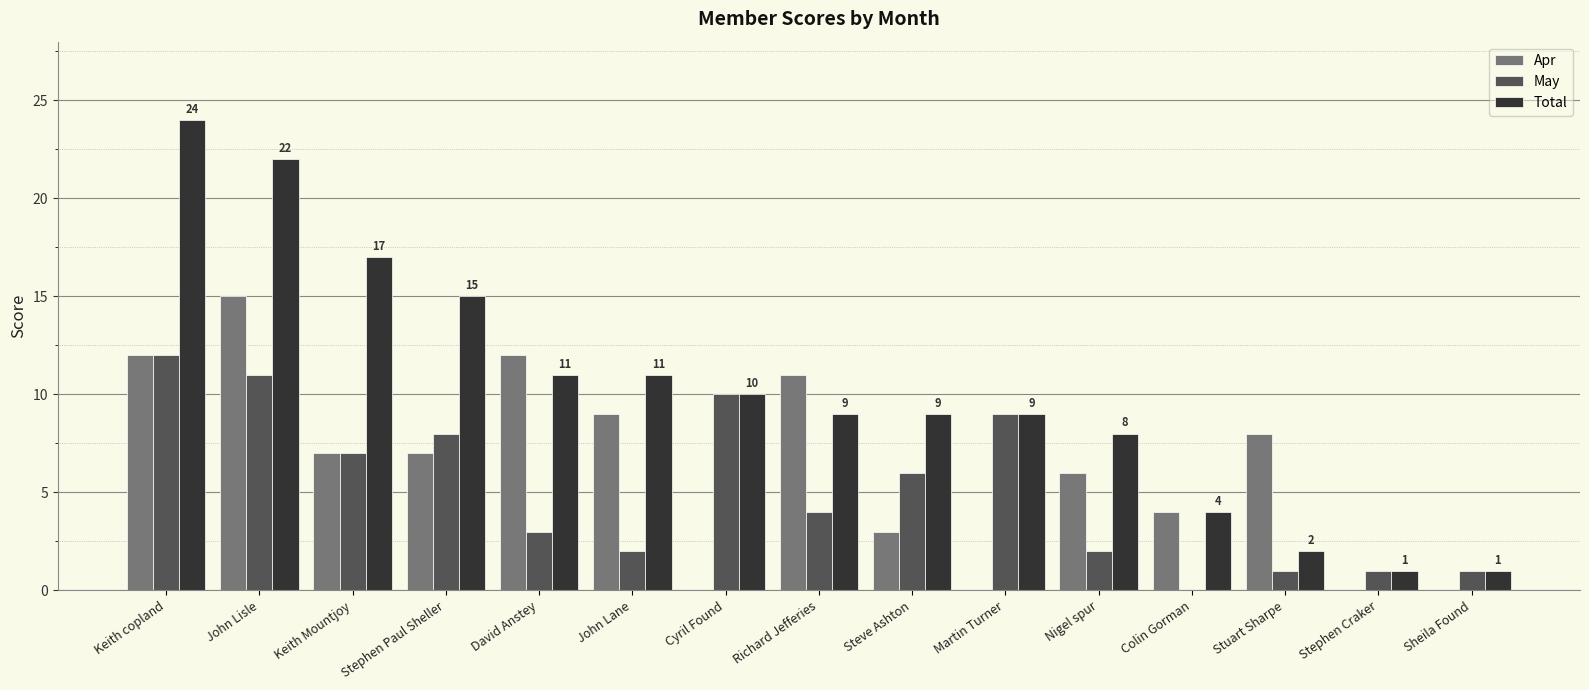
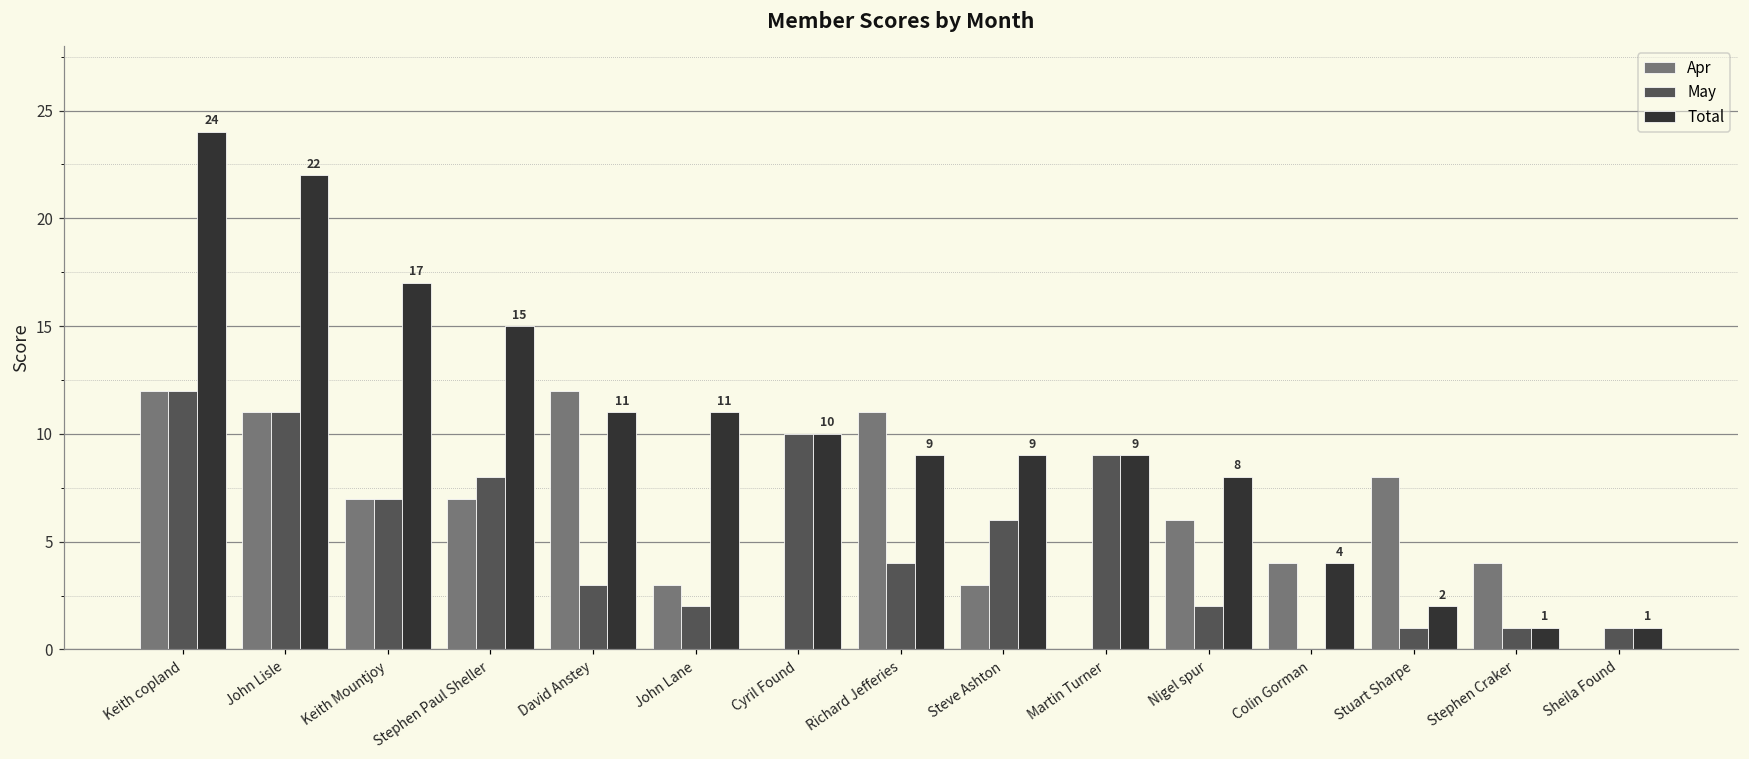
Apr, John Lisle: 15 -> 11
Apr, John Lane: 9 -> 3
Apr, Stephen Craker: 0 -> 4
